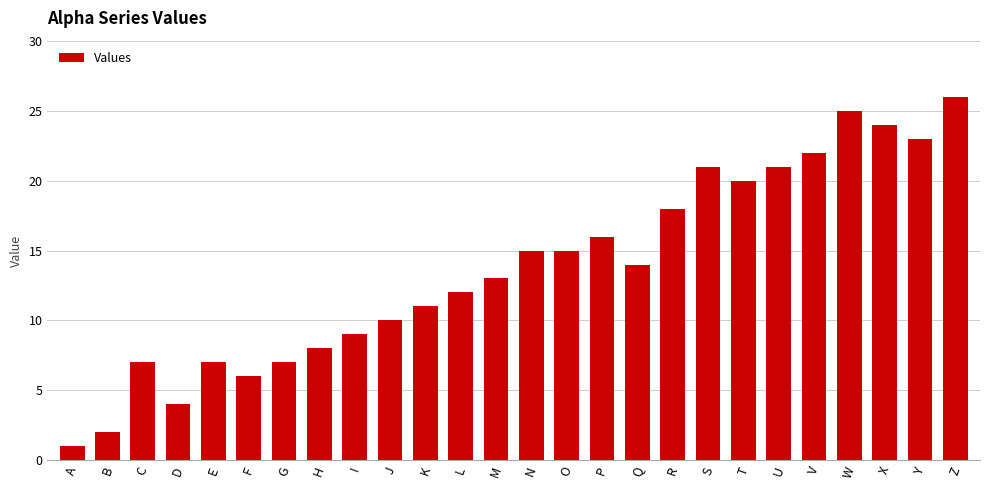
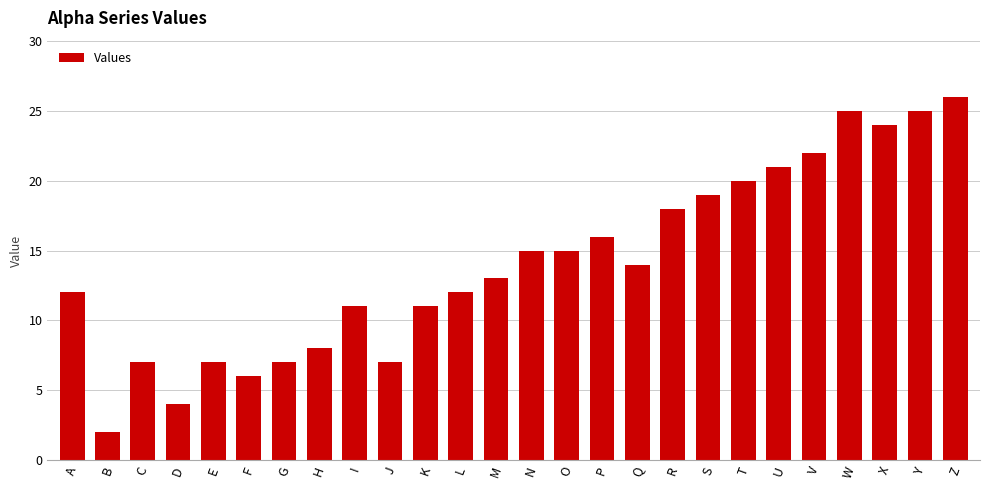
A: 1 -> 12
I: 9 -> 11
J: 10 -> 7
S: 21 -> 19
Y: 23 -> 25
